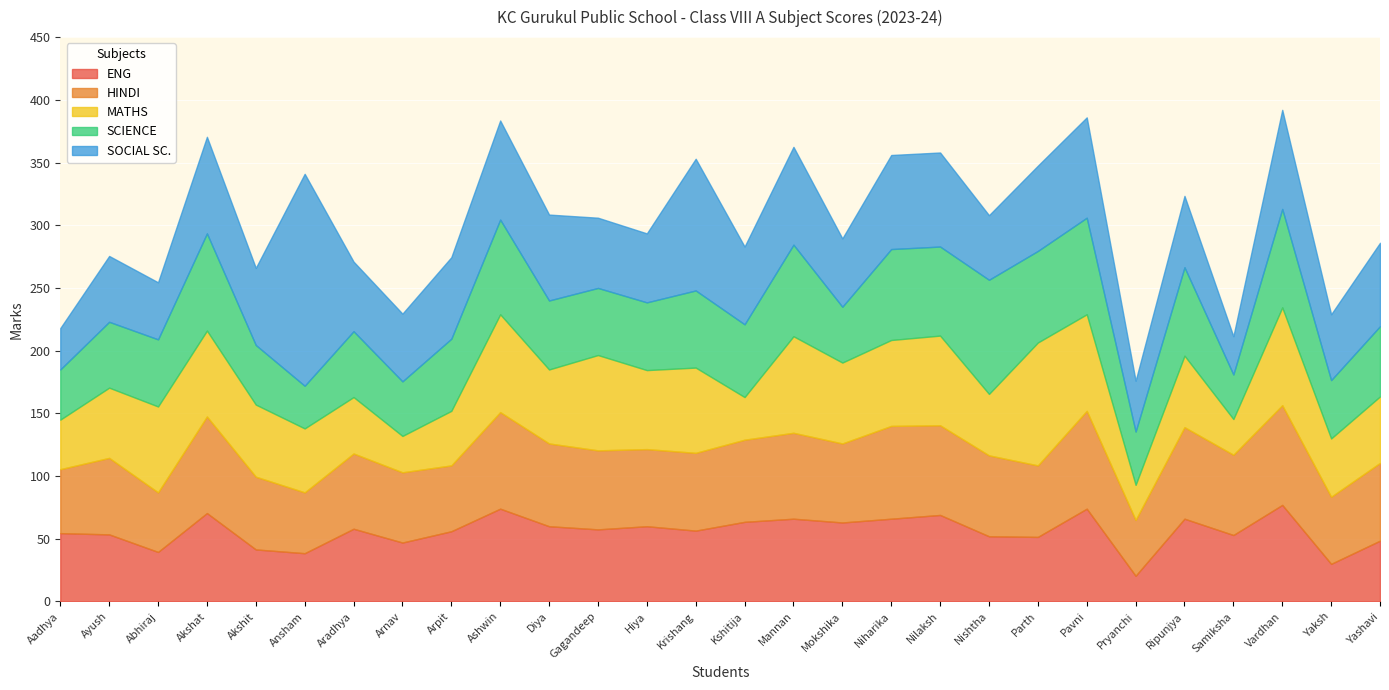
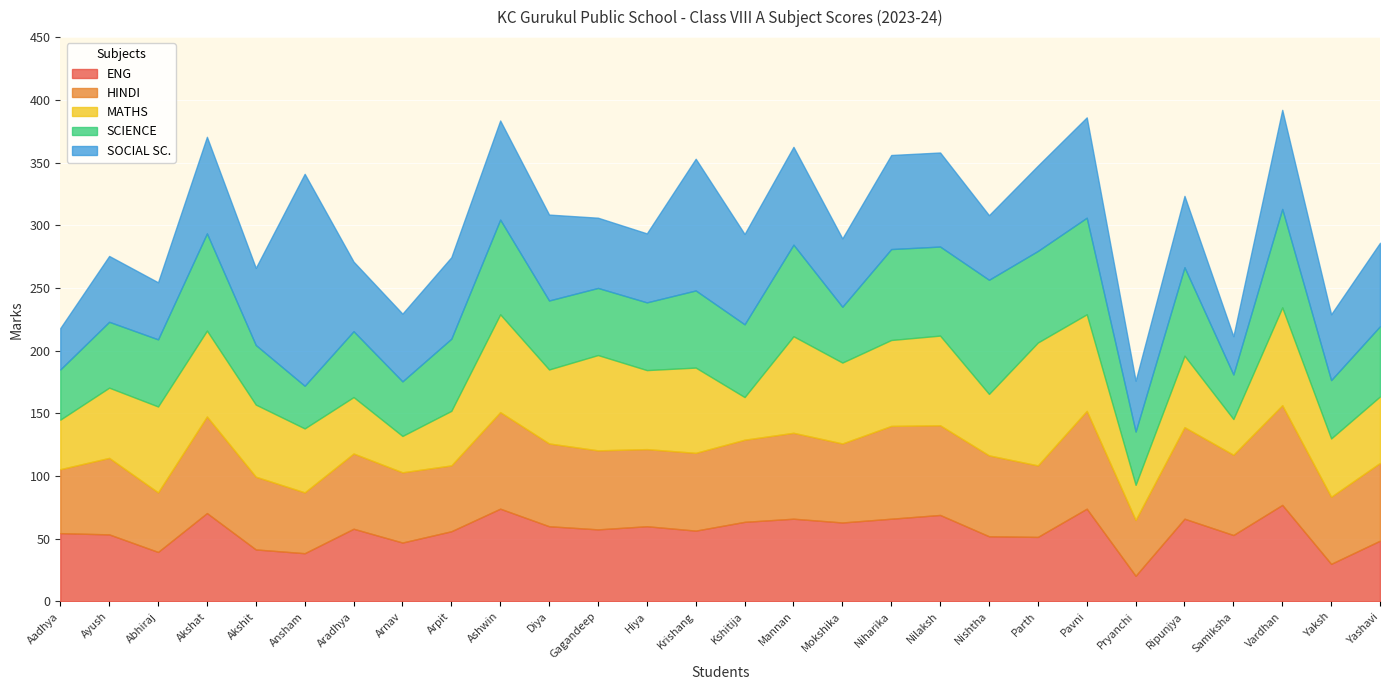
SOCIAL SC., Kshitija: 62 -> 72
